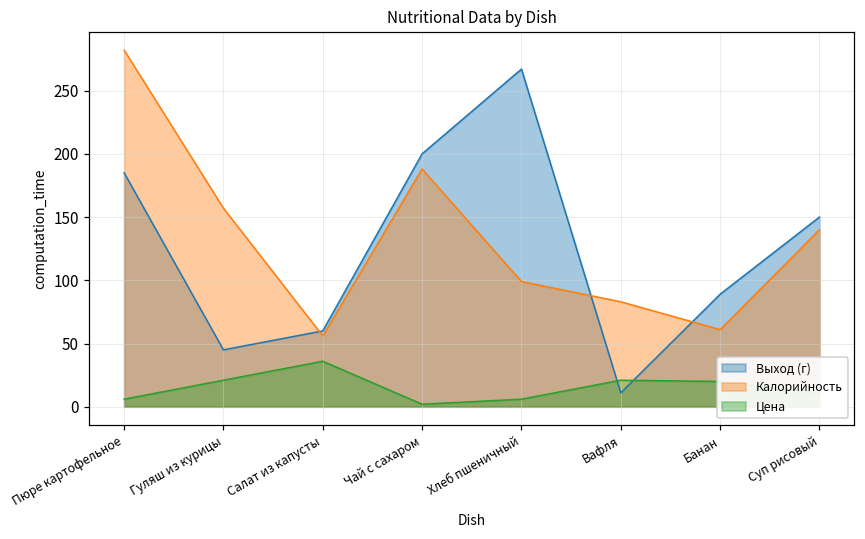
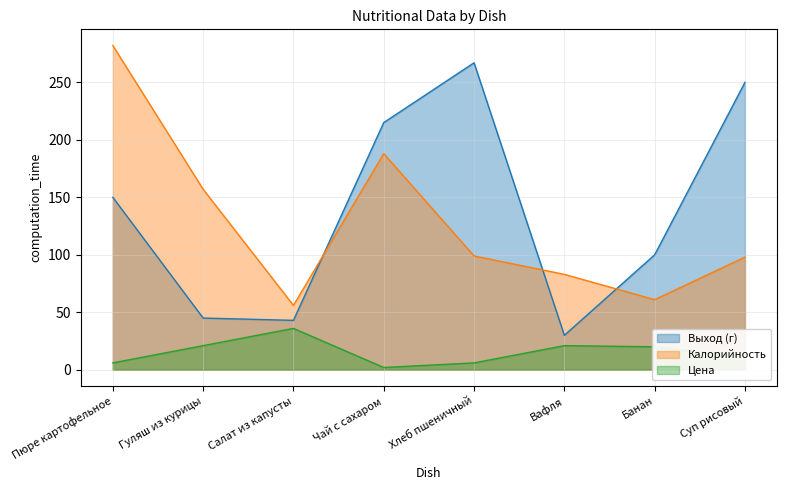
Выход (г), Пюре картофельное: 185 -> 150
Выход (г), Салат из капусты: 60 -> 43
Выход (г), Чай с сахаром: 200 -> 215
Выход (г), Вафля: 11 -> 30
Выход (г), Банан: 89 -> 100
Выход (г), Суп рисовый: 150 -> 250
Калорийность, Суп рисовый: 140 -> 98
